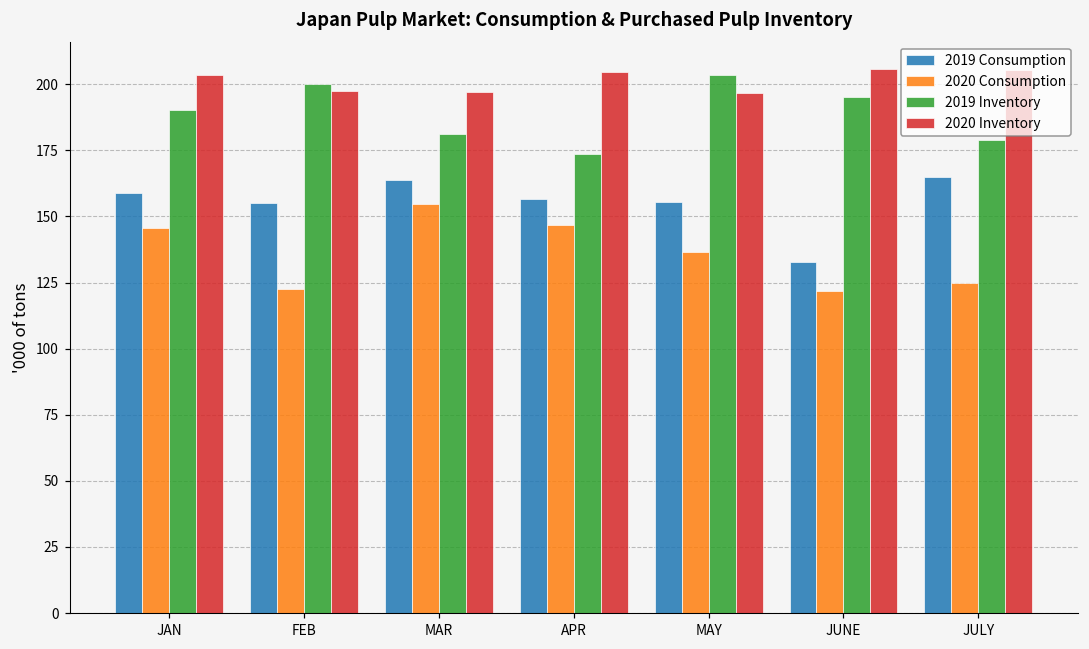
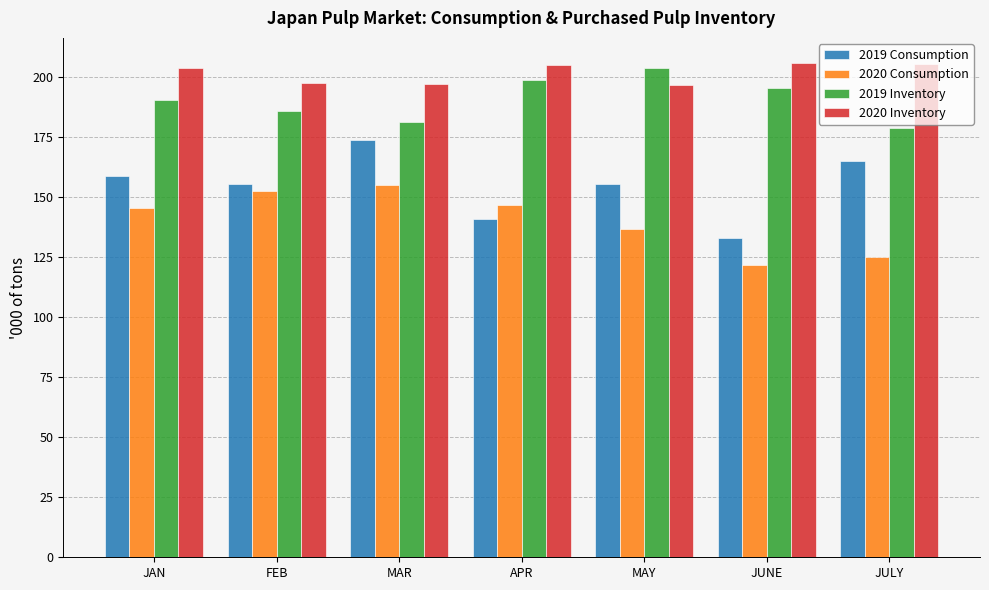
2020 Consumption, FEB: 122 -> 152
2019 Inventory, FEB: 200 -> 186
2019 Consumption, MAR: 164 -> 174
2019 Consumption, APR: 157 -> 141
2019 Inventory, APR: 173 -> 199
